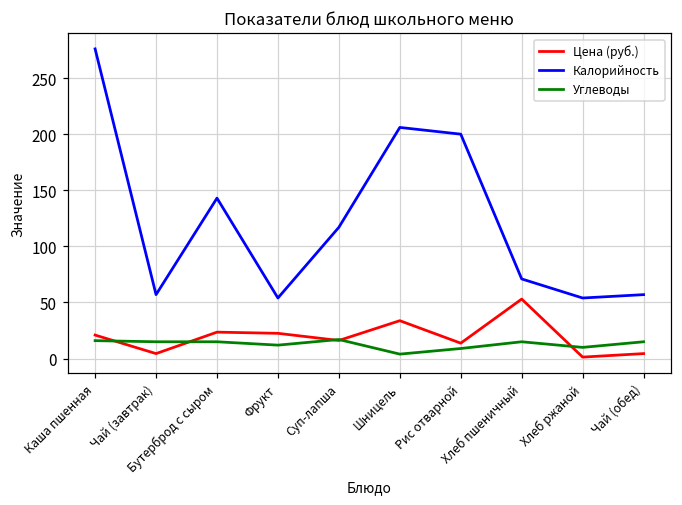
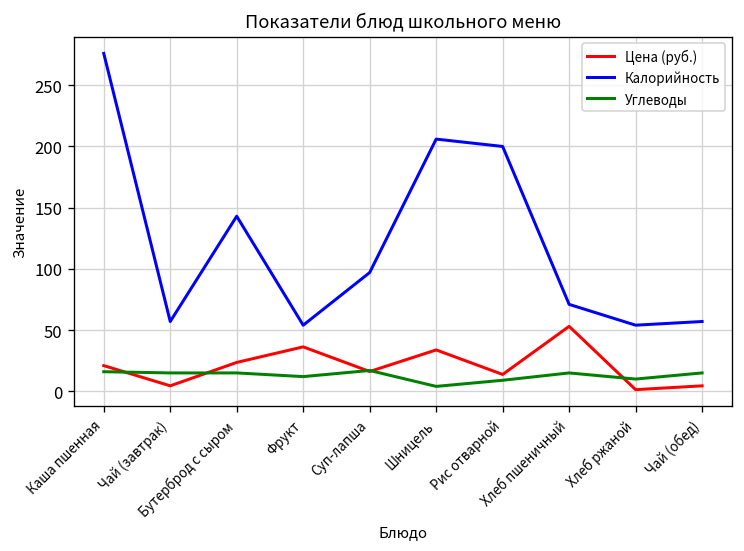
Цена (руб.), Фрукт: 23 -> 36
Калорийность, Суп-лапша: 117 -> 97
